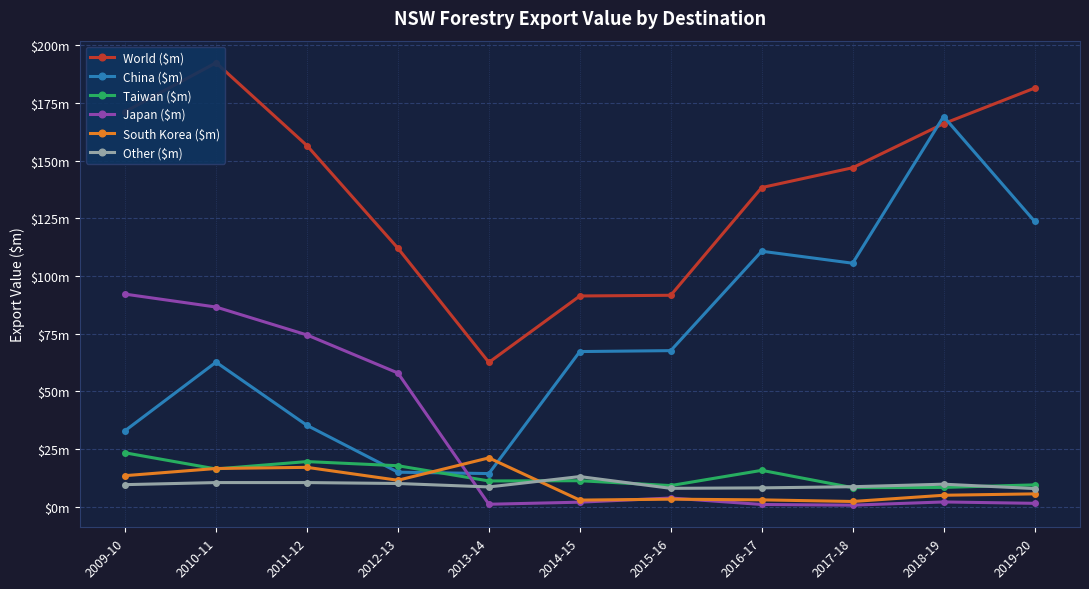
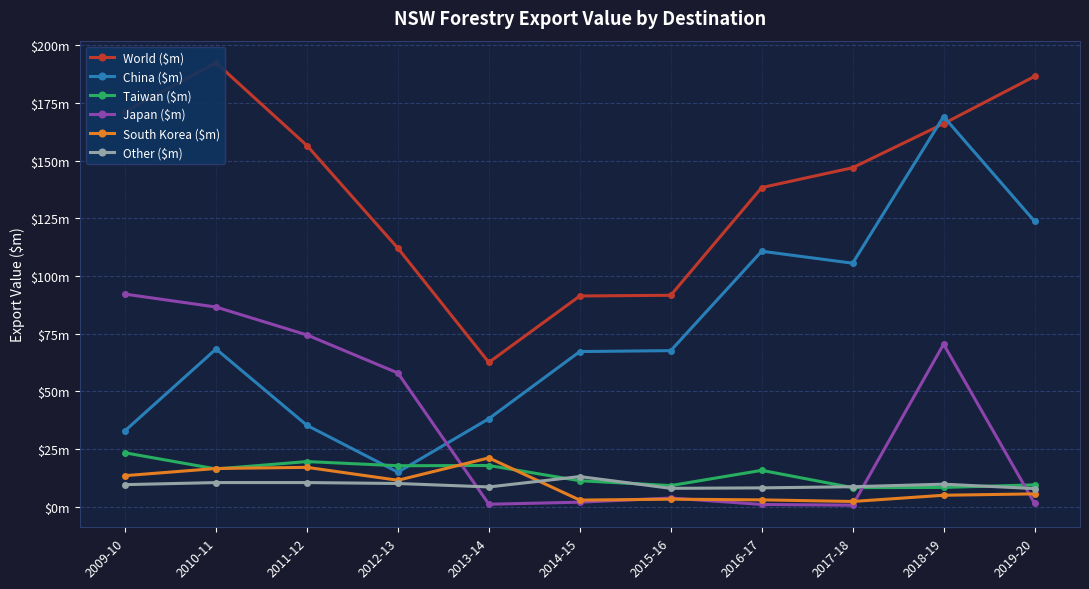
China ($m), 2010-11: $63m -> $68m
China ($m), 2013-14: $14m -> $38m
Taiwan ($m), 2013-14: $11m -> $18m
Japan ($m), 2018-19: $2m -> $70m
World ($m), 2019-20: $181m -> $187m
